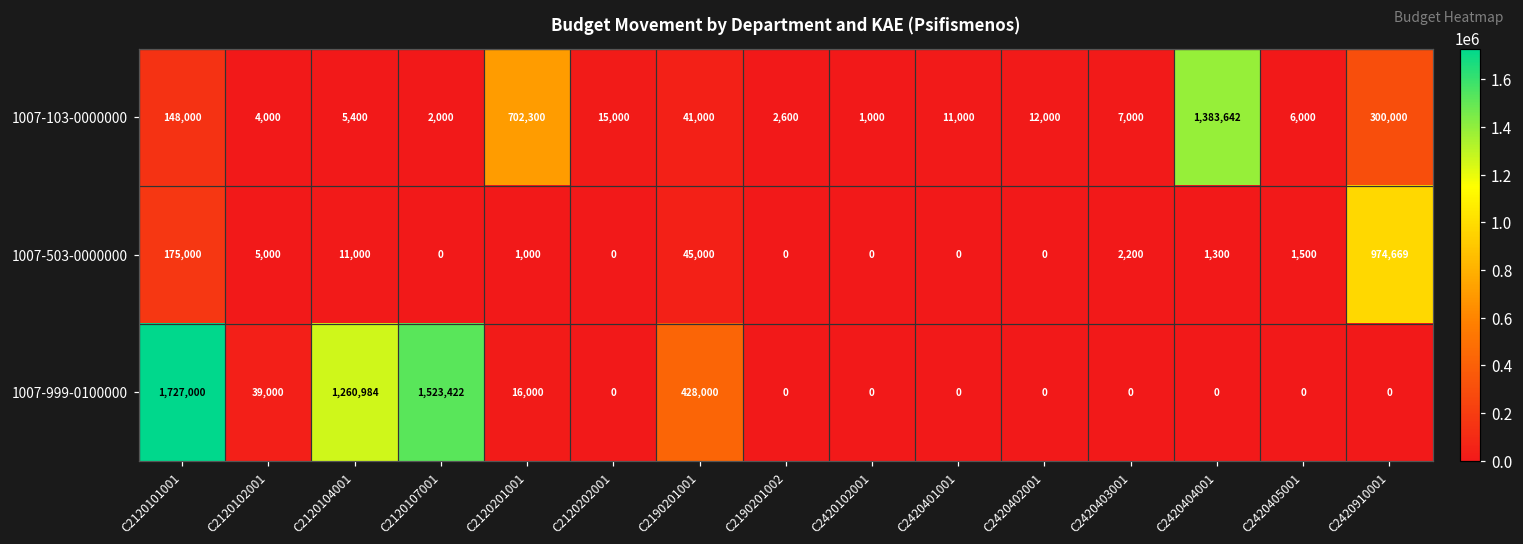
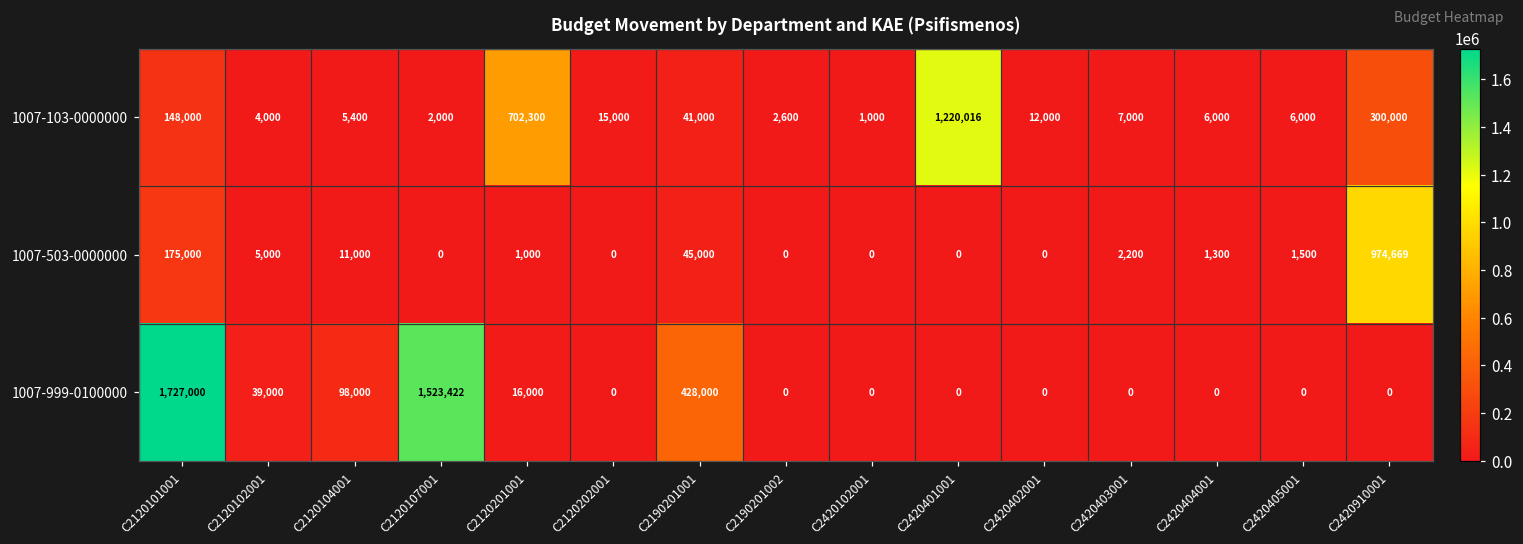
1007-103-0000000, C2420401001: 11,000 -> 1,220,016
1007-103-0000000, C2420404001: 1,383,642 -> 6,000
1007-999-0100000, C2120104001: 1,260,984 -> 98,000
